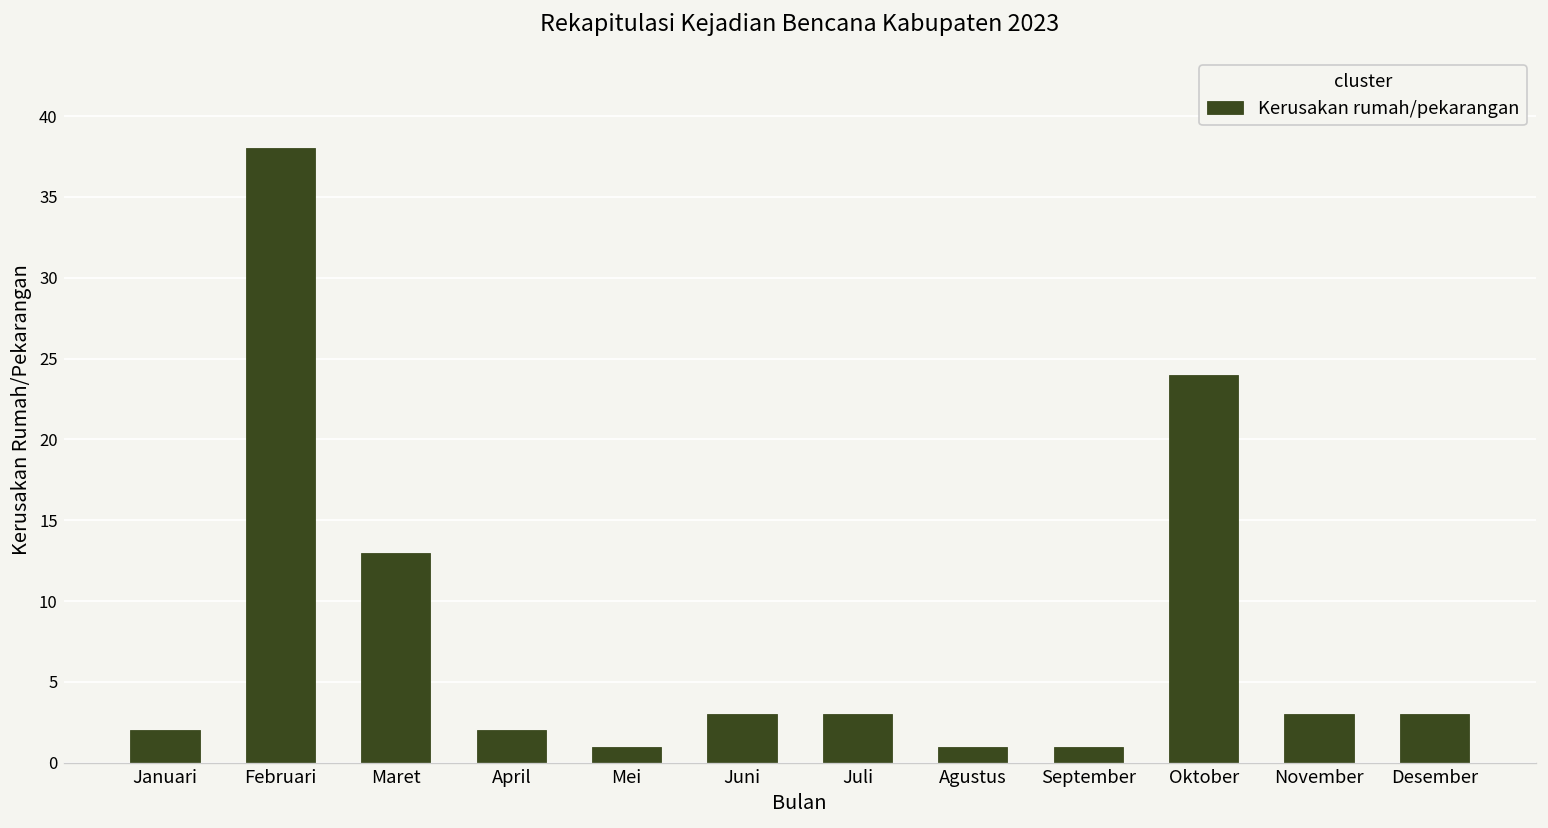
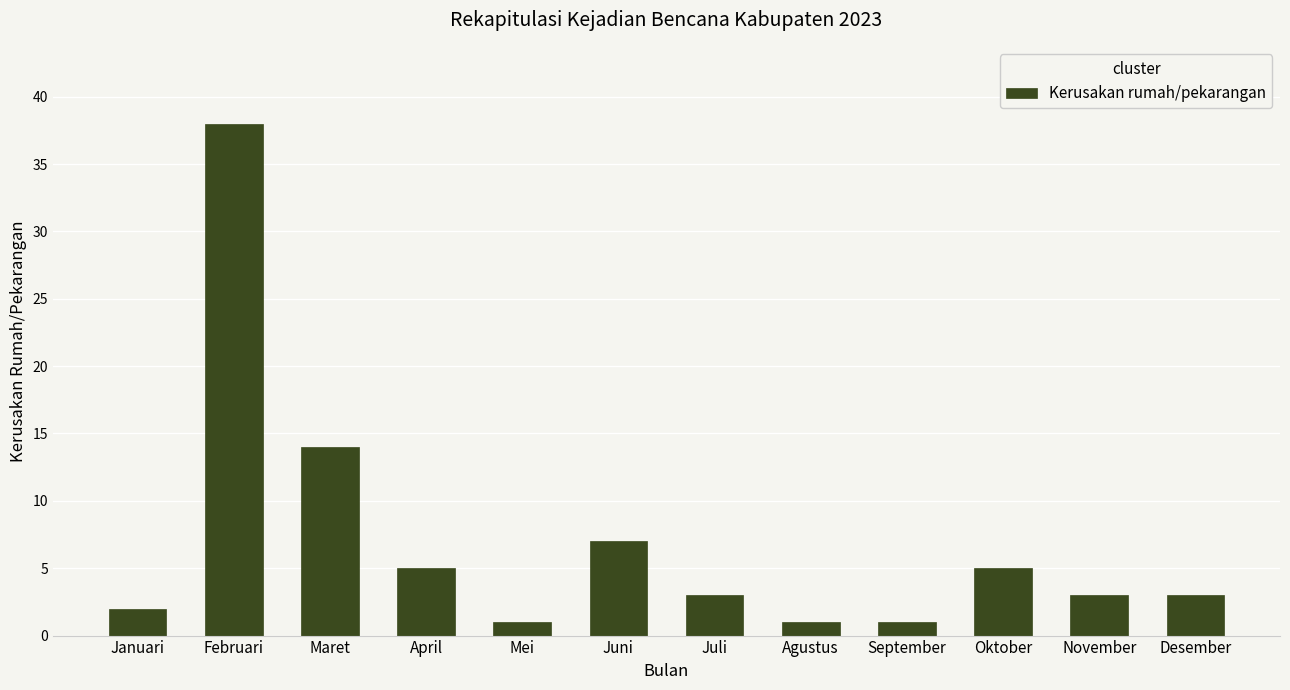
Maret: 13 -> 14
April: 2 -> 5
Juni: 3 -> 7
Oktober: 24 -> 5
